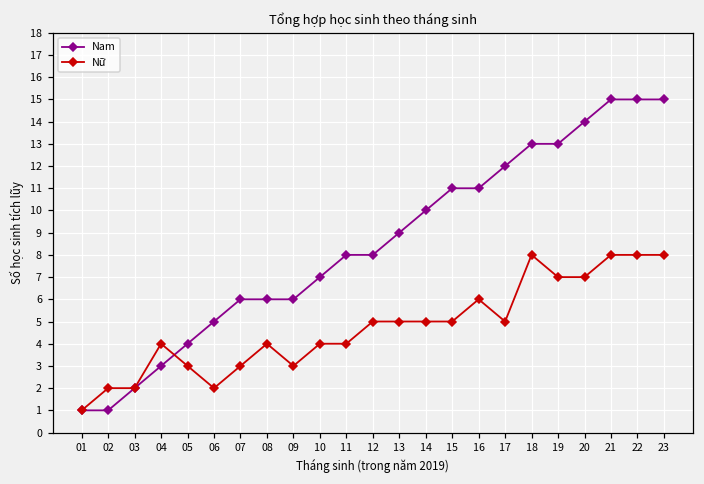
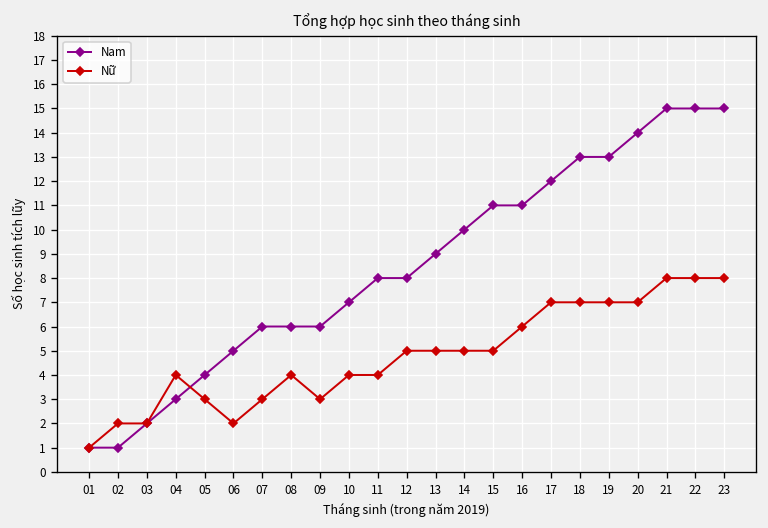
Nữ, 17: 5 -> 7
Nữ, 18: 8 -> 7
